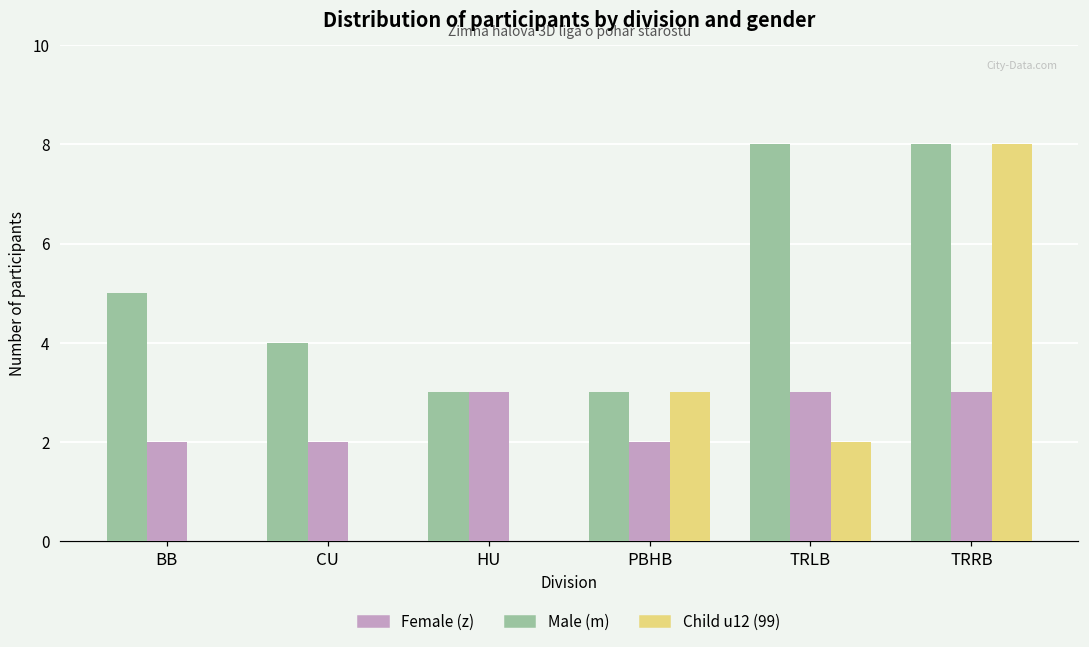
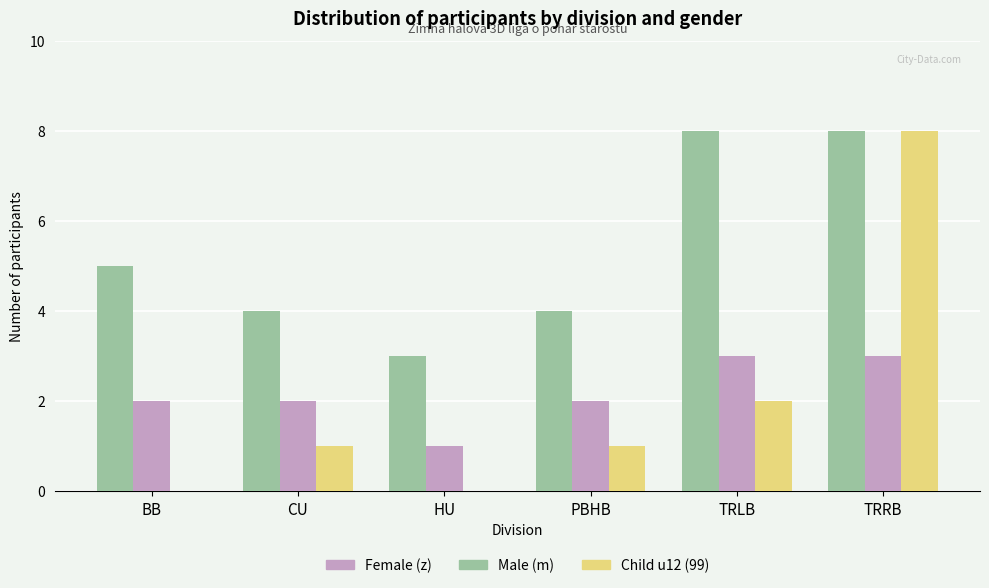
Child u12 (99), CU: 0 -> 1
Female (z), HU: 3 -> 1
Male (m), PBHB: 3 -> 4
Child u12 (99), PBHB: 3 -> 1
